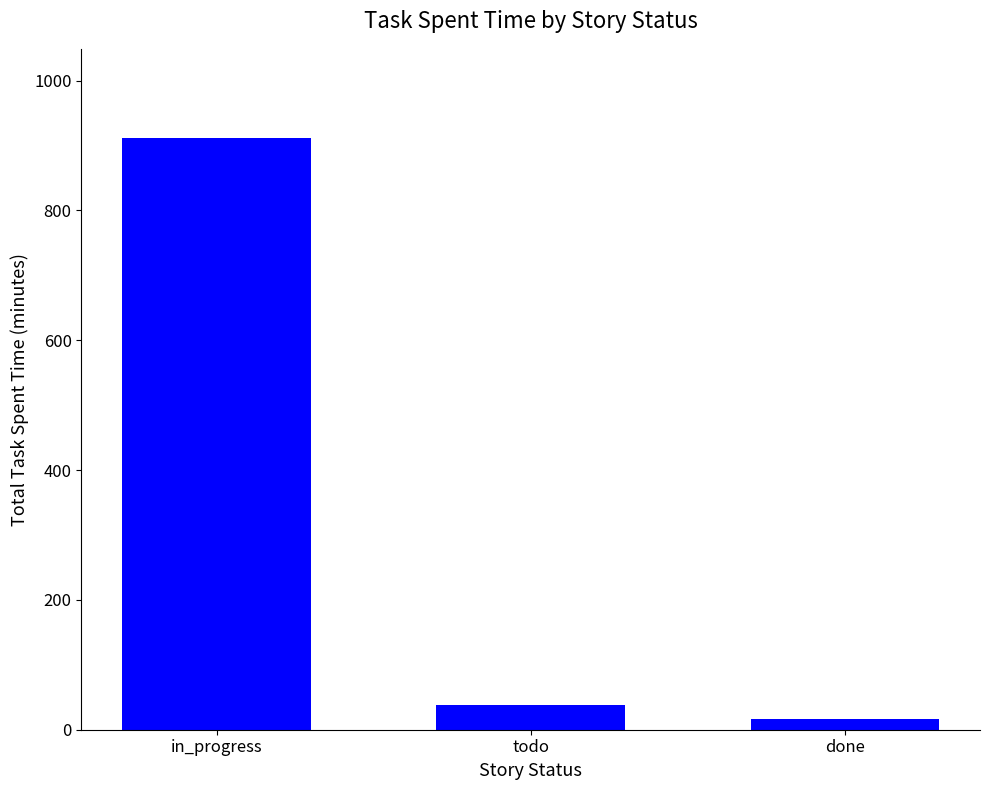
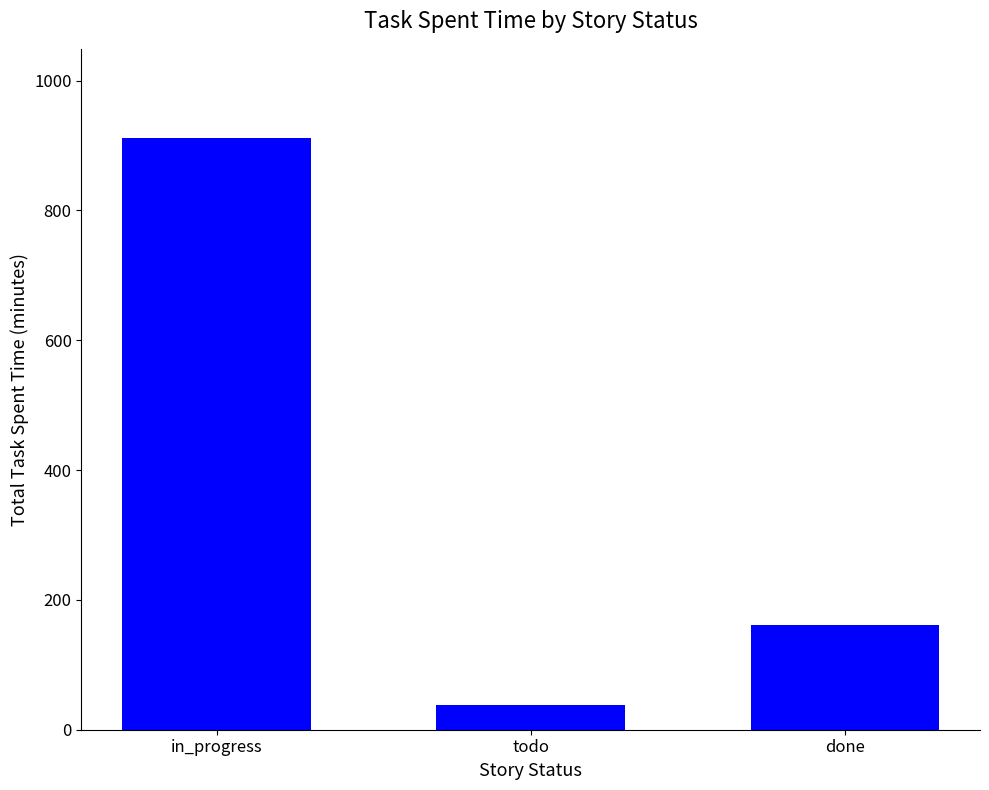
done: 20 -> 160
